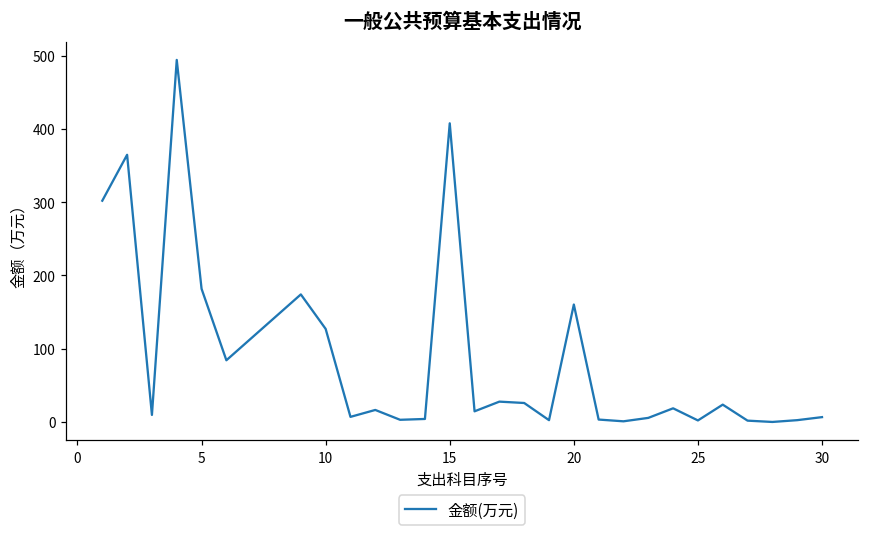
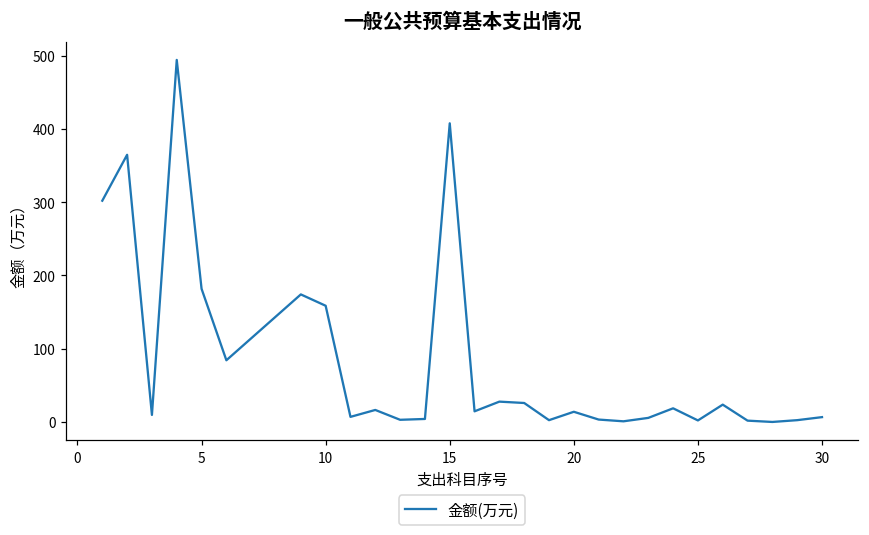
10: 130 -> 160
20: 160 -> 10
